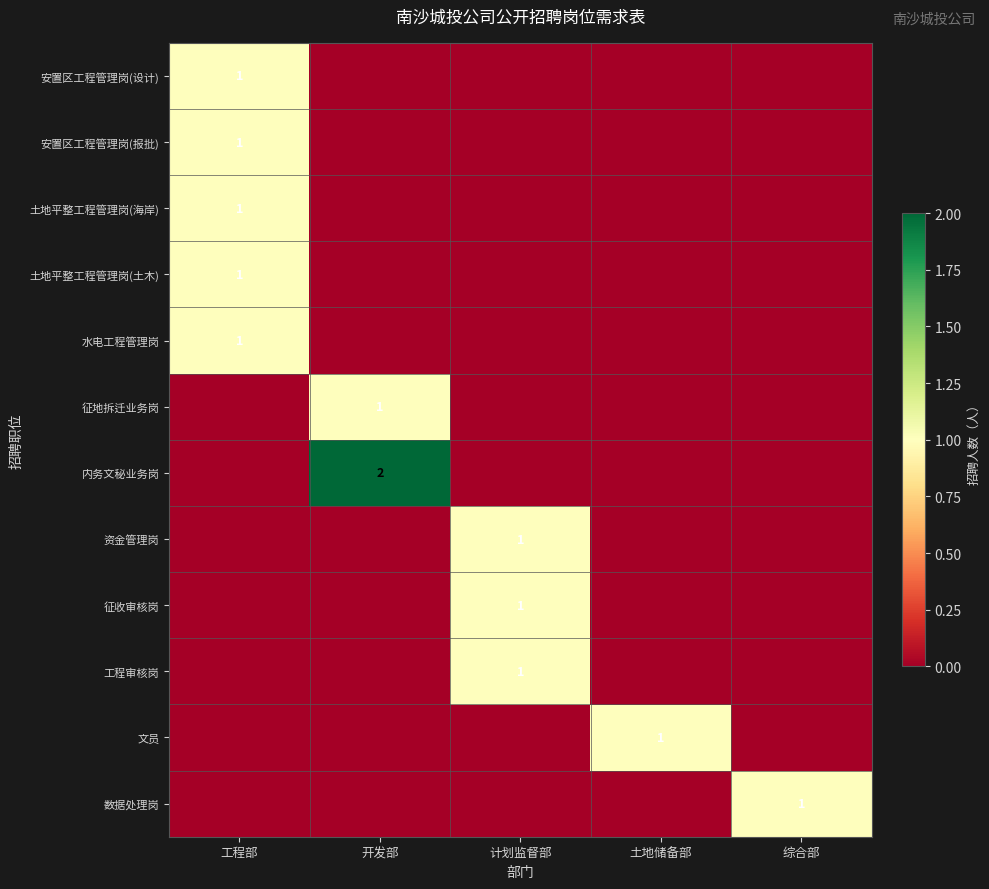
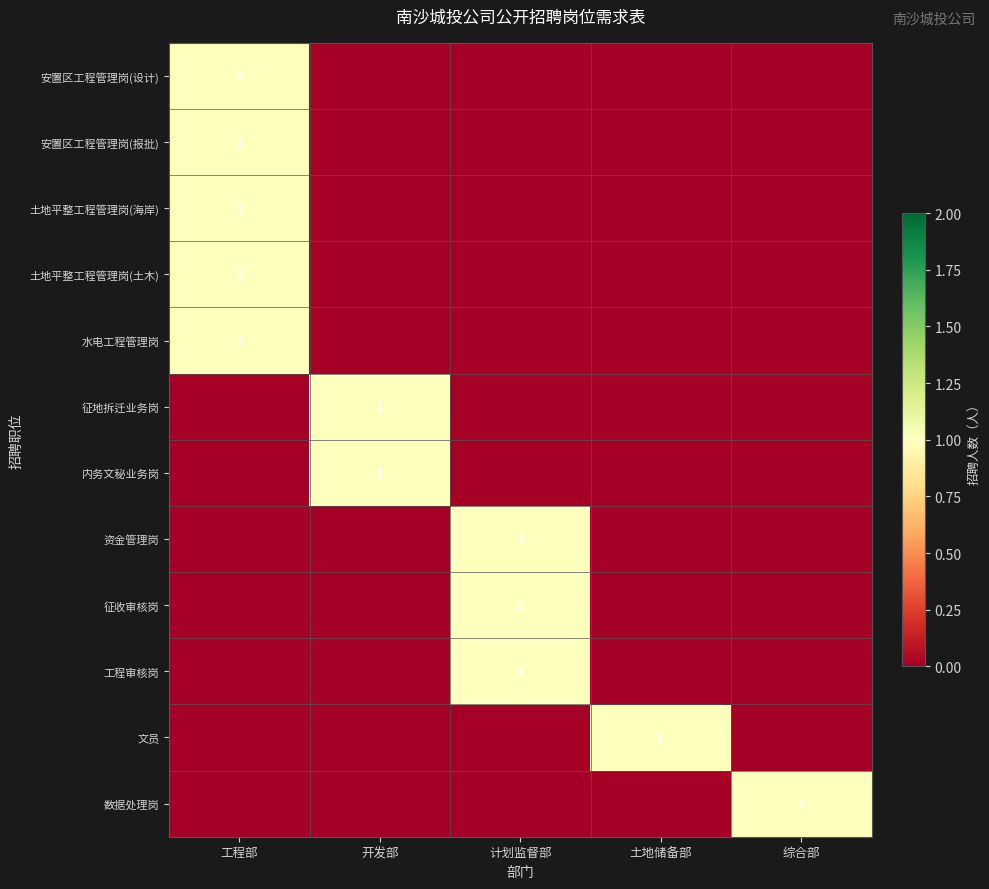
内务文秘业务岗, 开发部: 2 -> 1
